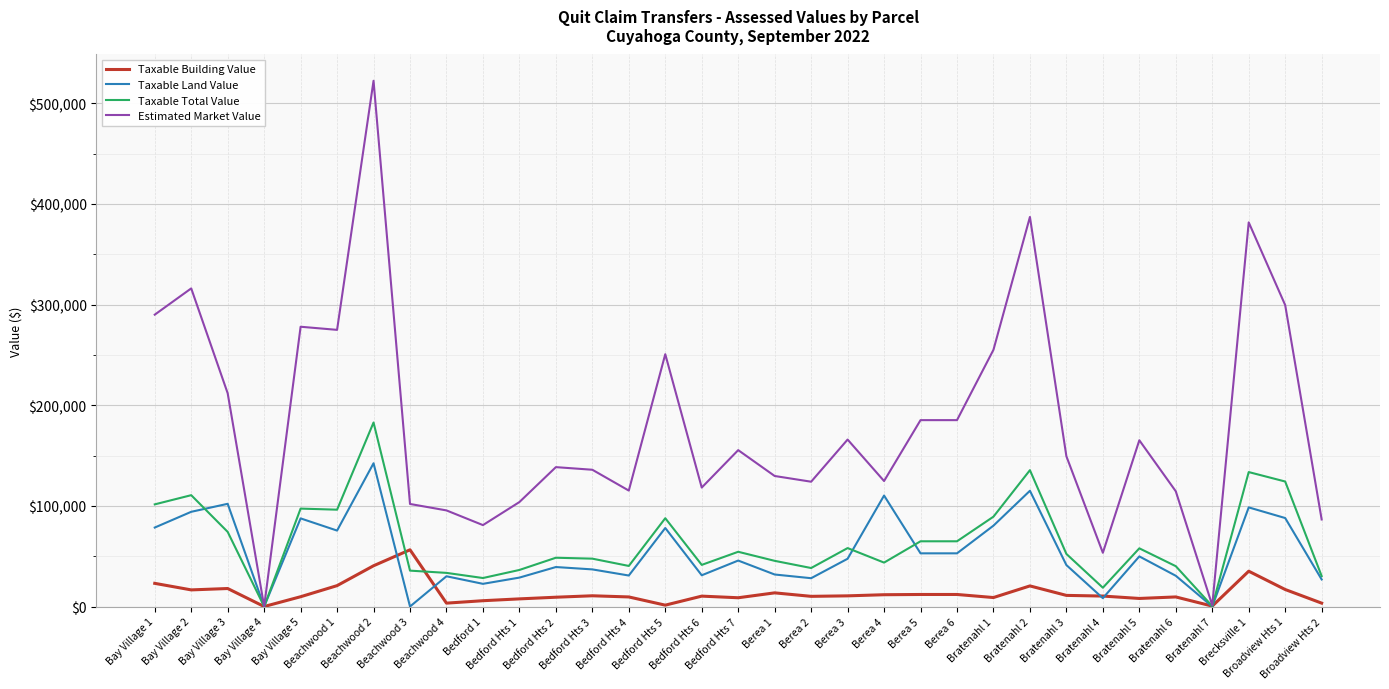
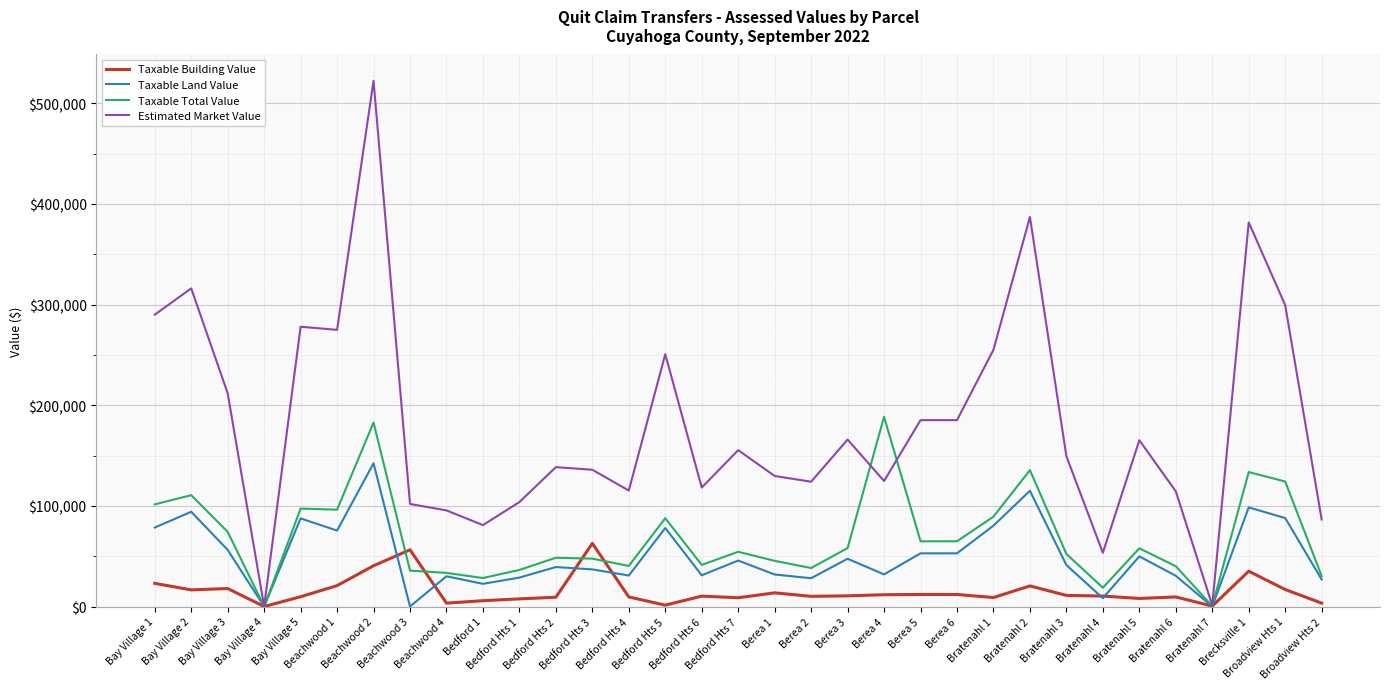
Taxable Land Value, Bay Village 3: $102,000 -> $56,000
Taxable Building Value, Bedford Hts 3: $11,000 -> $63,000
Taxable Land Value, Berea 4: $110,000 -> $32,000
Taxable Total Value, Berea 4: $44,000 -> $189,000
